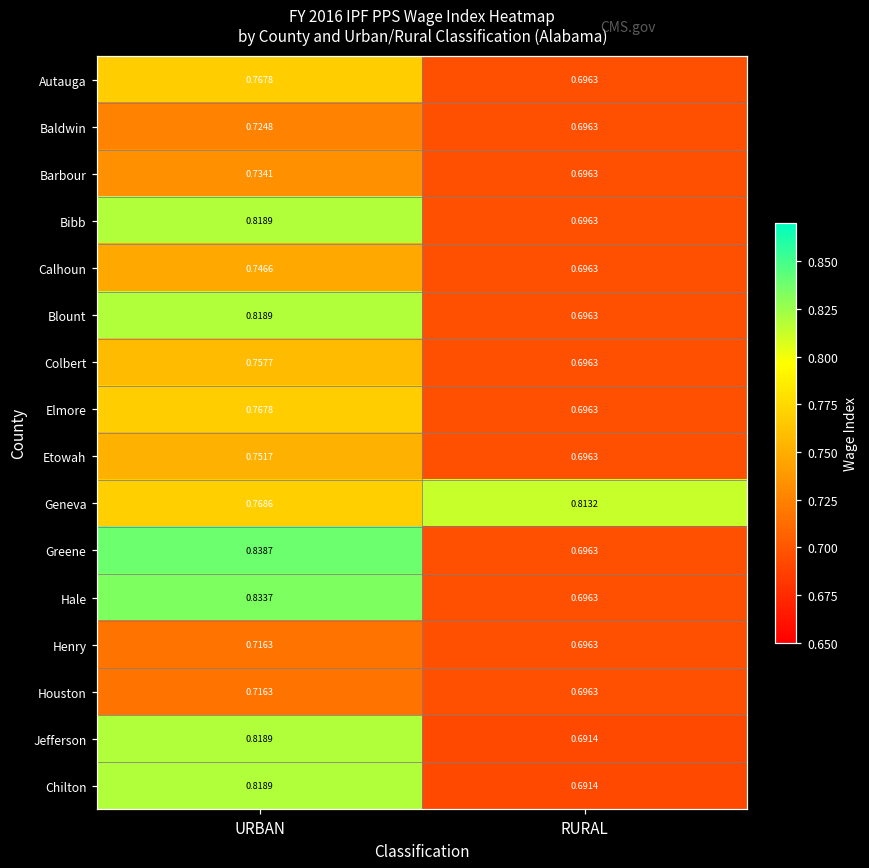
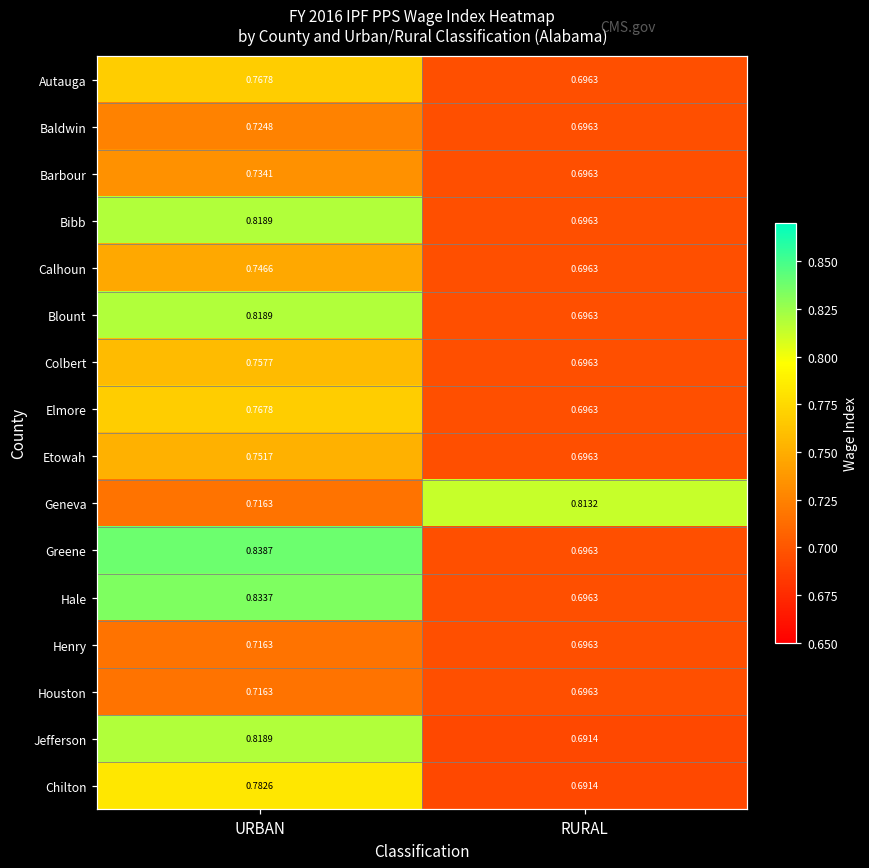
Geneva, URBAN: 0.7686 -> 0.7163
Chilton, URBAN: 0.8189 -> 0.7826
